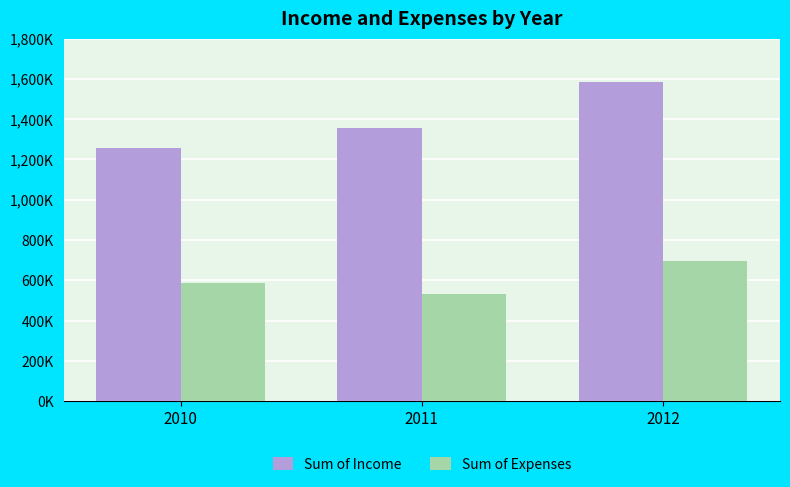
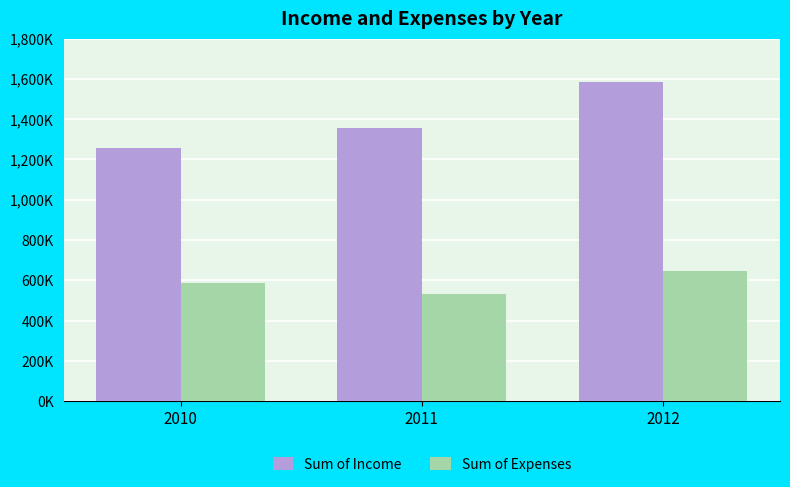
Sum of Expenses, 2012: 700,000 -> 650,000
